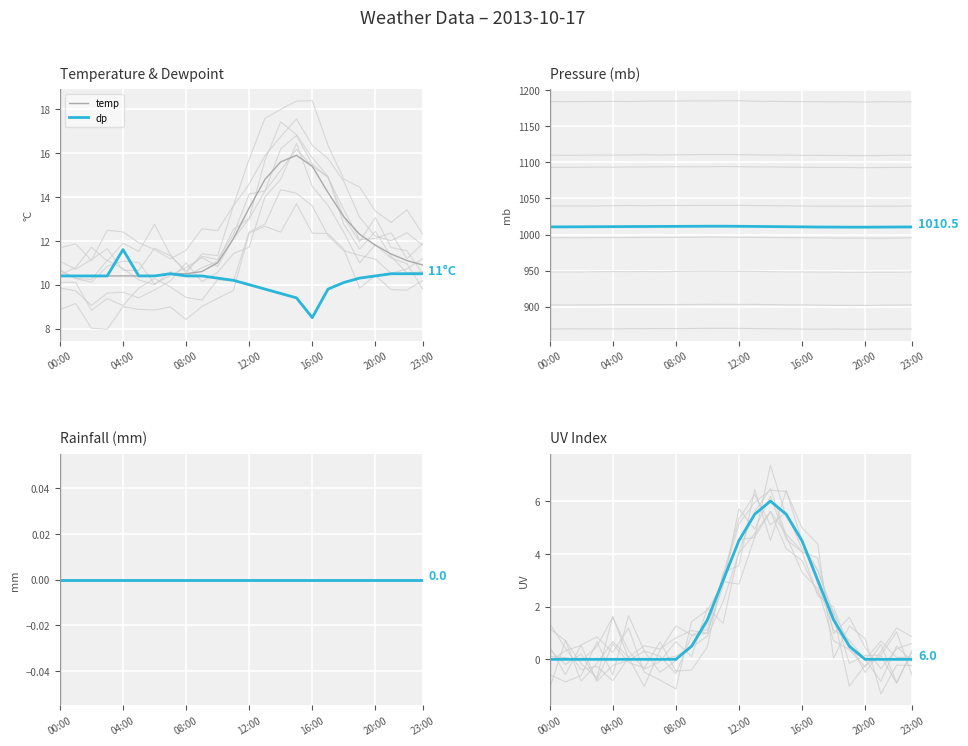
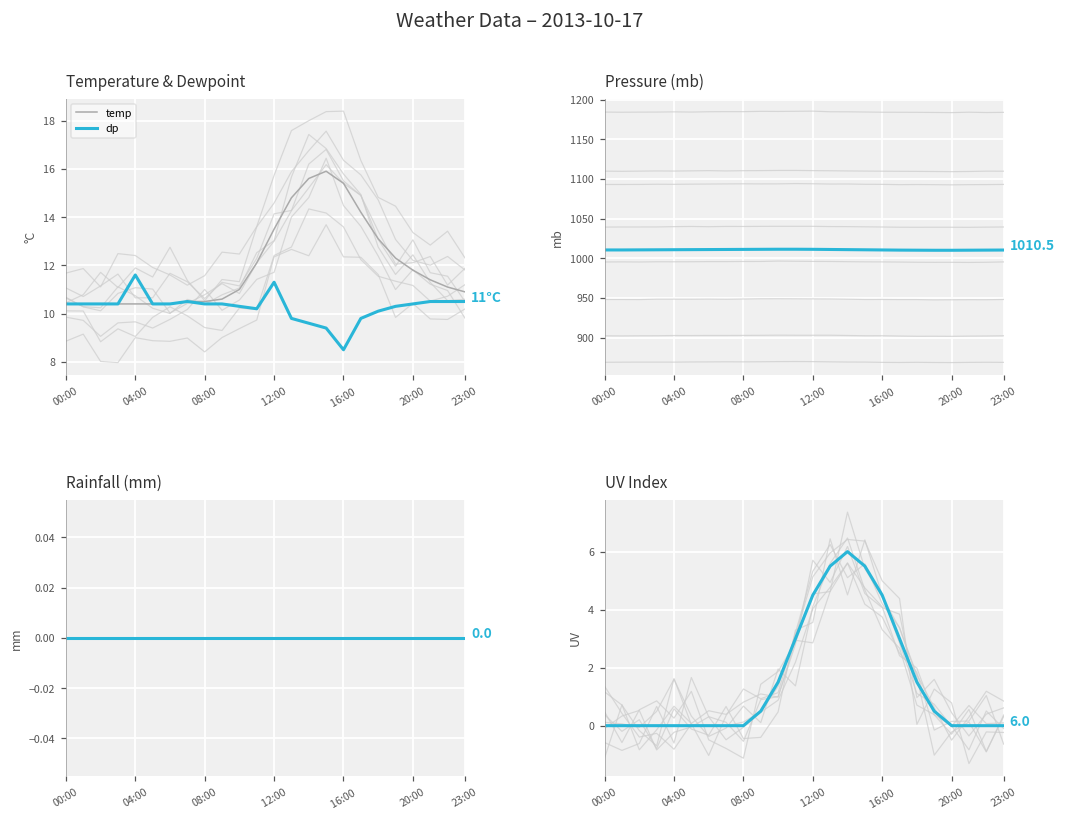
Temperature & Dewpoint, dp, 12:00: 10.0 -> 11.3
